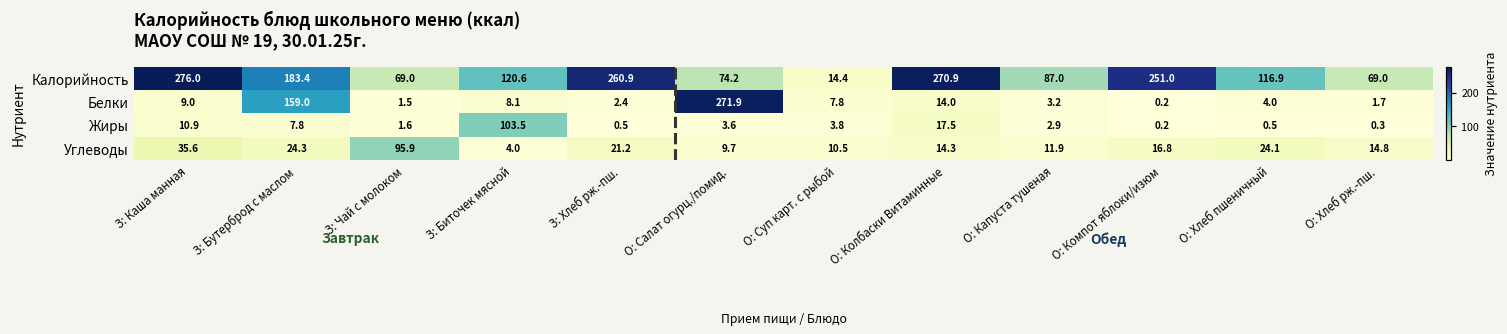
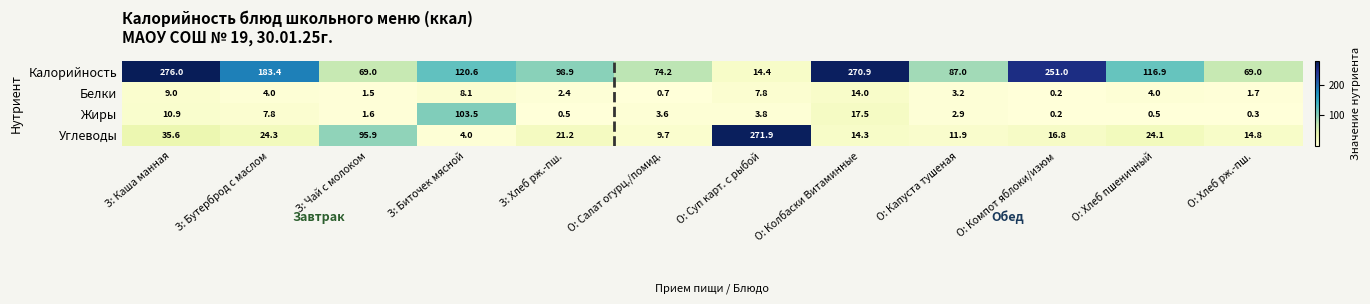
Калорийность, З: Хлеб рж.-пш.: 260.9 -> 98.9
Белки, З: Бутерброд с маслом: 159.0 -> 4.0
Белки, О: Салат огурц./помид.: 271.9 -> 0.7
Углеводы, О: Суп карт. с рыбой: 10.5 -> 271.9
